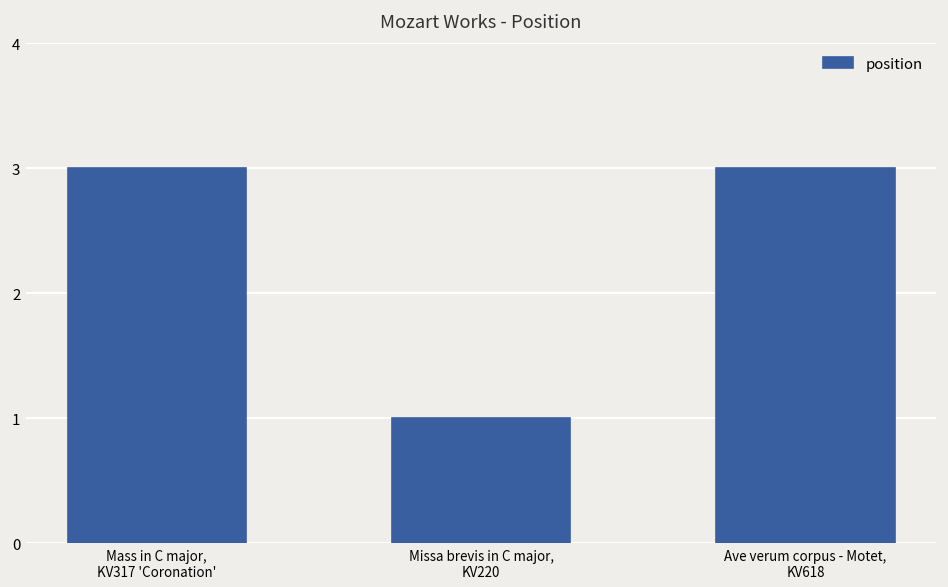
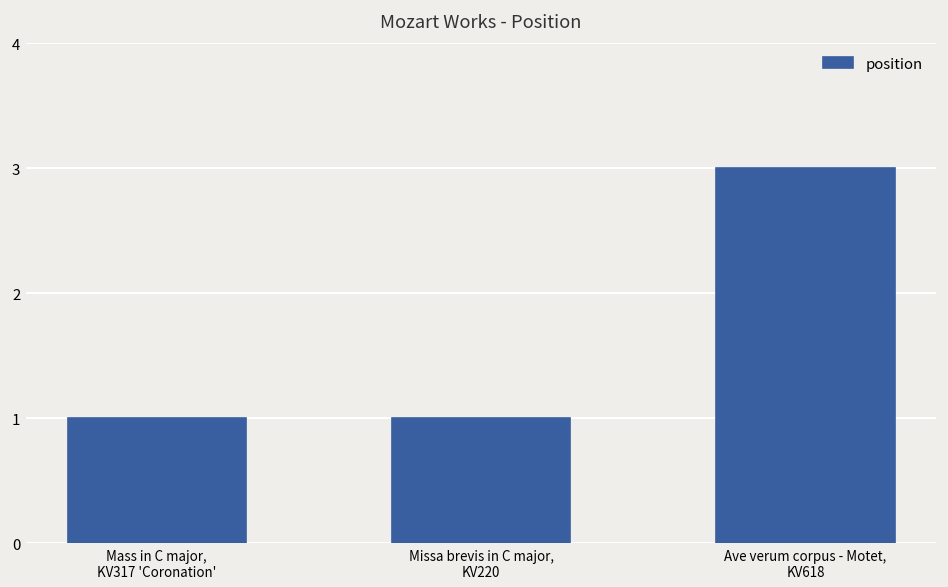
Mass in C major, KV317 'Coronation': 3 -> 1
